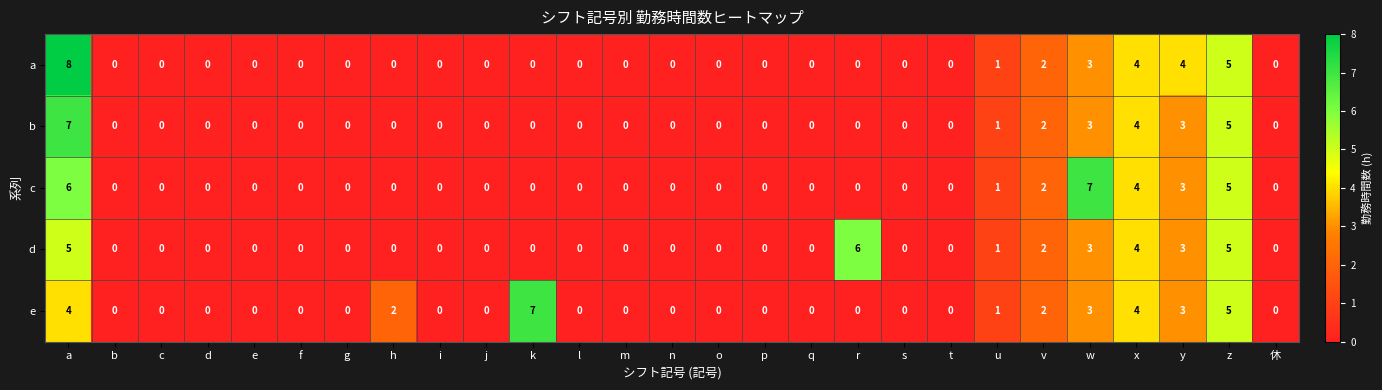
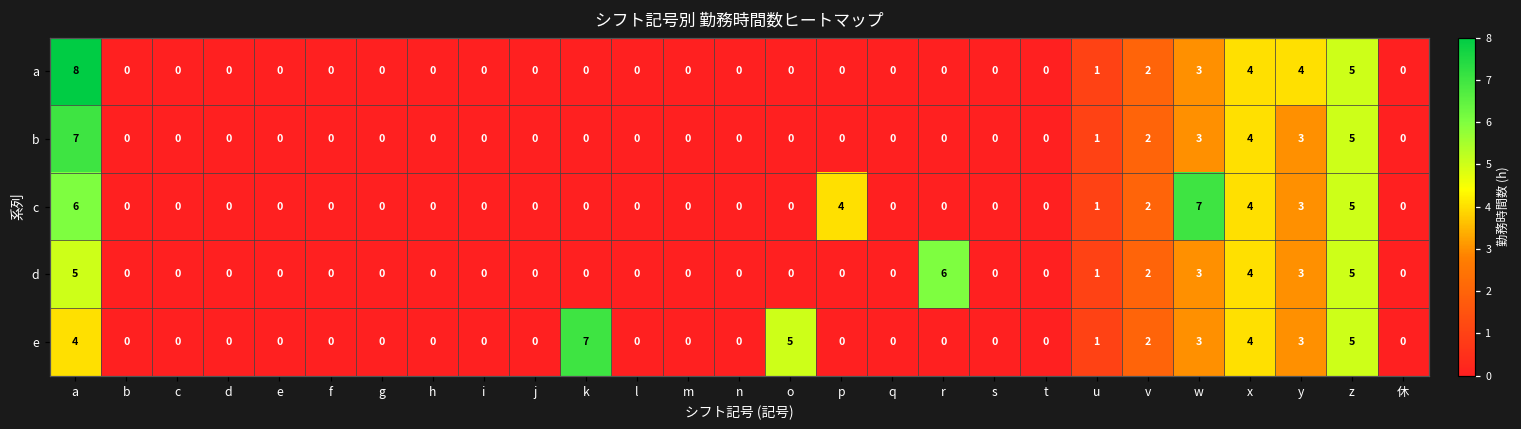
c, p: 0 -> 4
e, h: 2 -> 0
e, o: 0 -> 5
